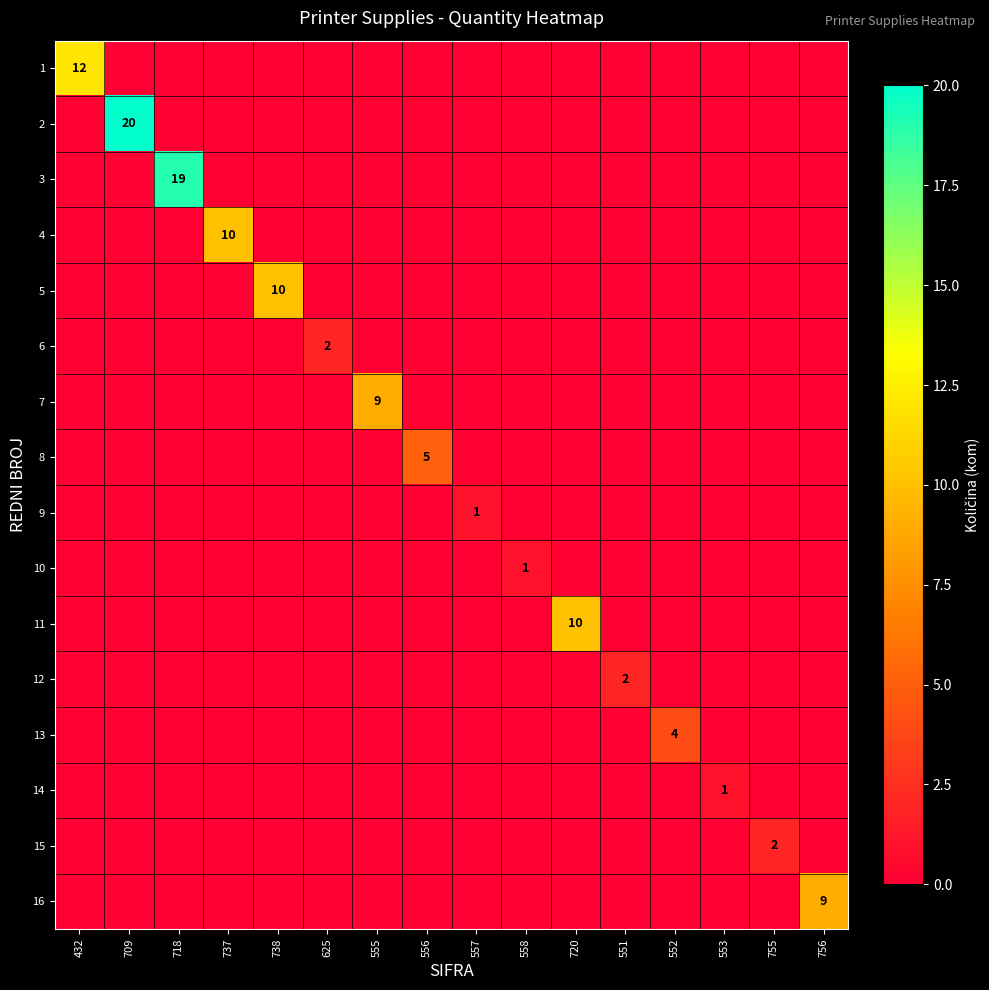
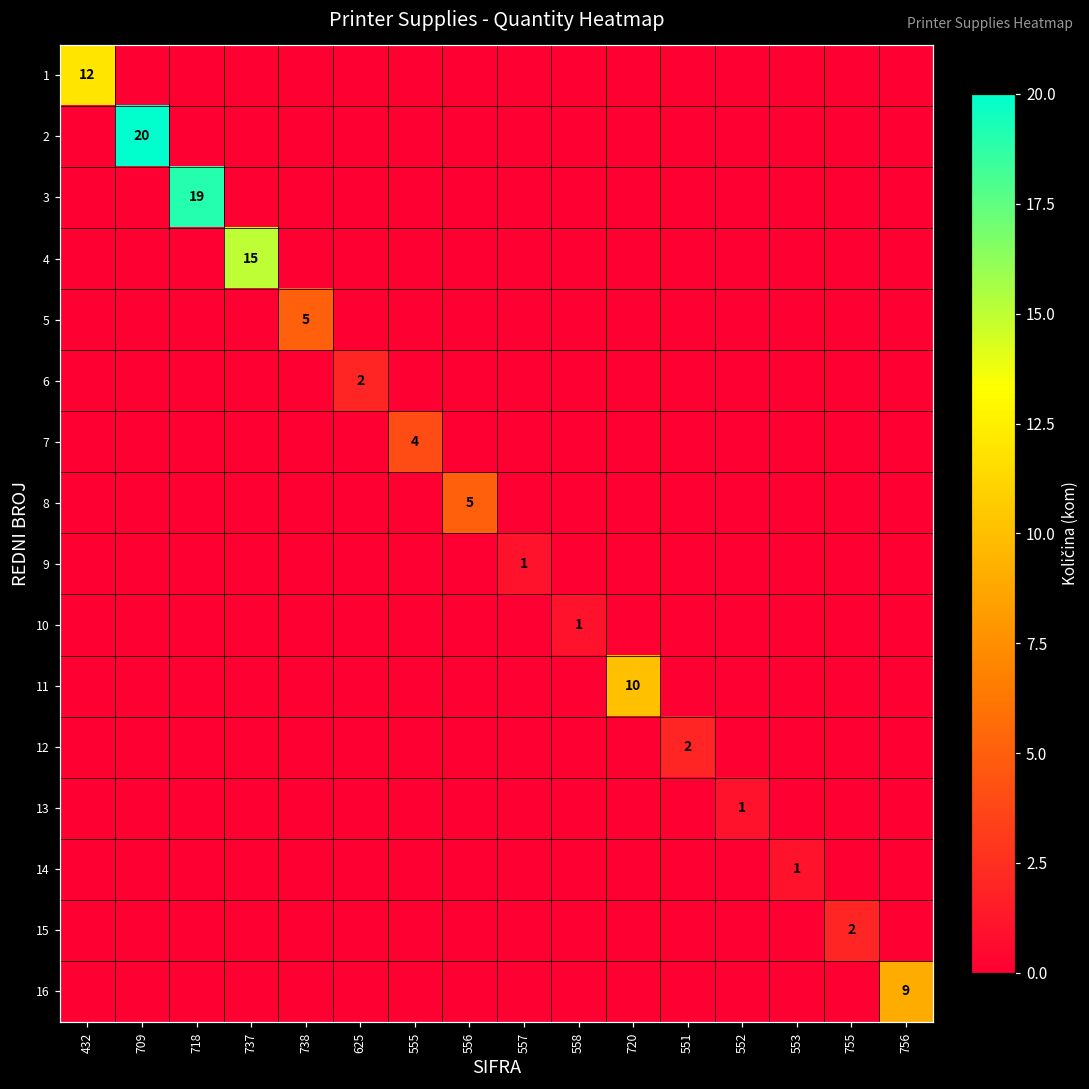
4, 737: 10 -> 15
5, 738: 10 -> 5
7, 555: 9 -> 4
13, 552: 4 -> 1
